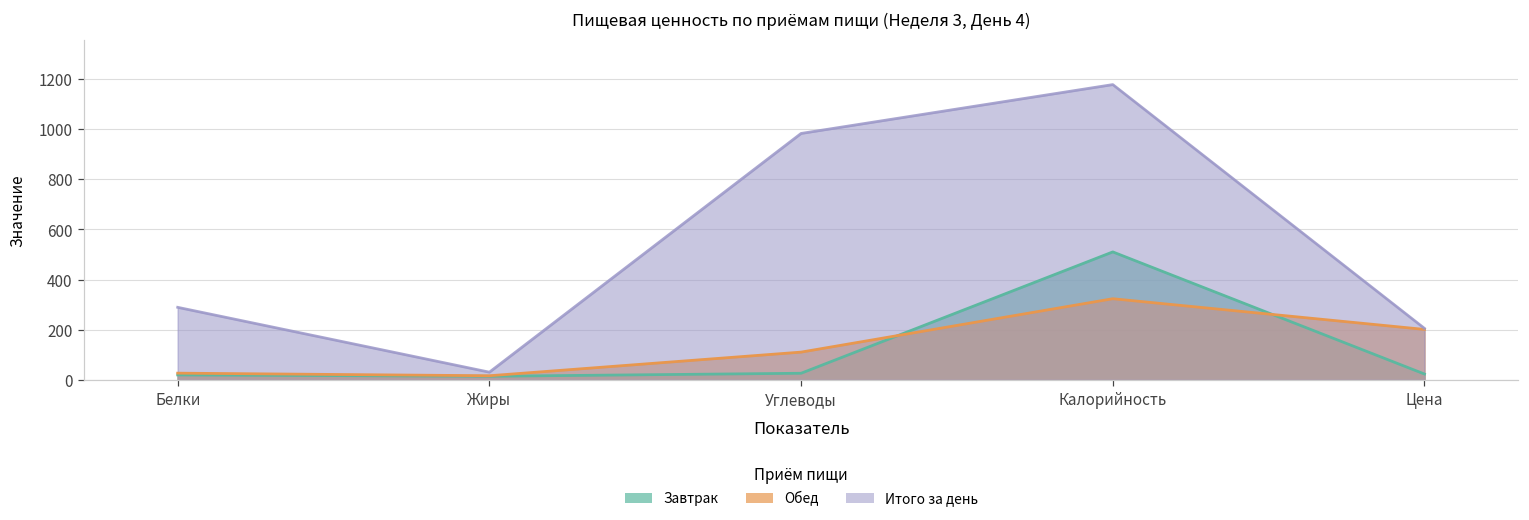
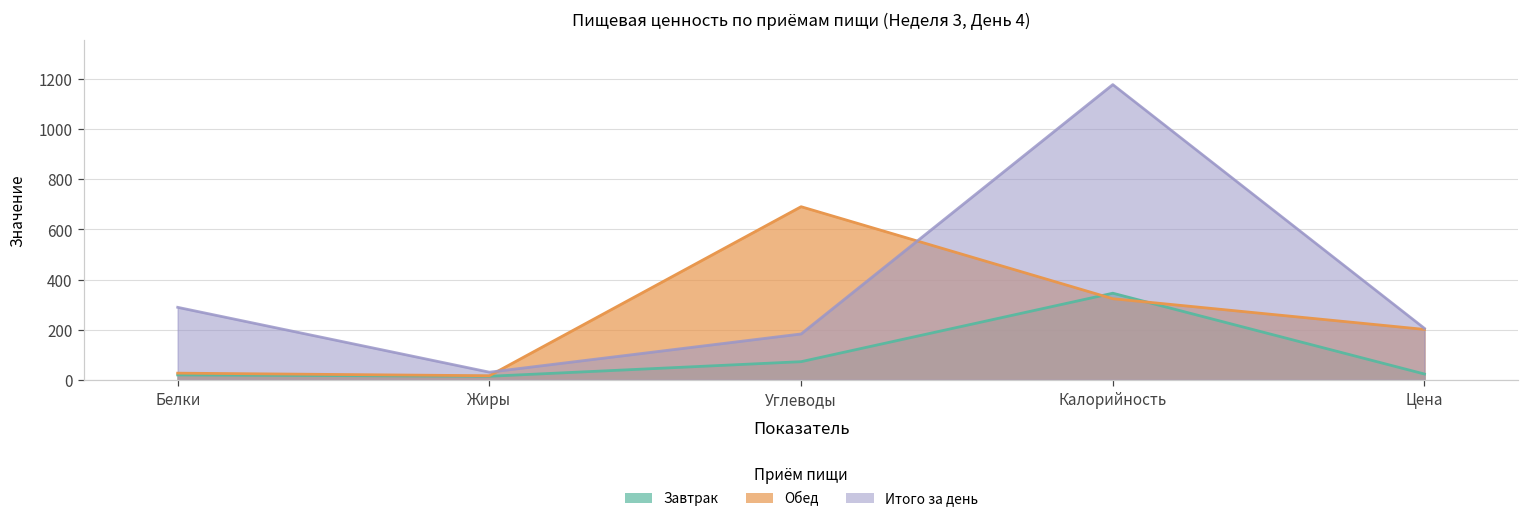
Завтрак, Углеводы: 30 -> 70
Обед, Углеводы: 110 -> 690
Итого за день, Углеводы: 980 -> 180
Завтрак, Калорийность: 510 -> 350
